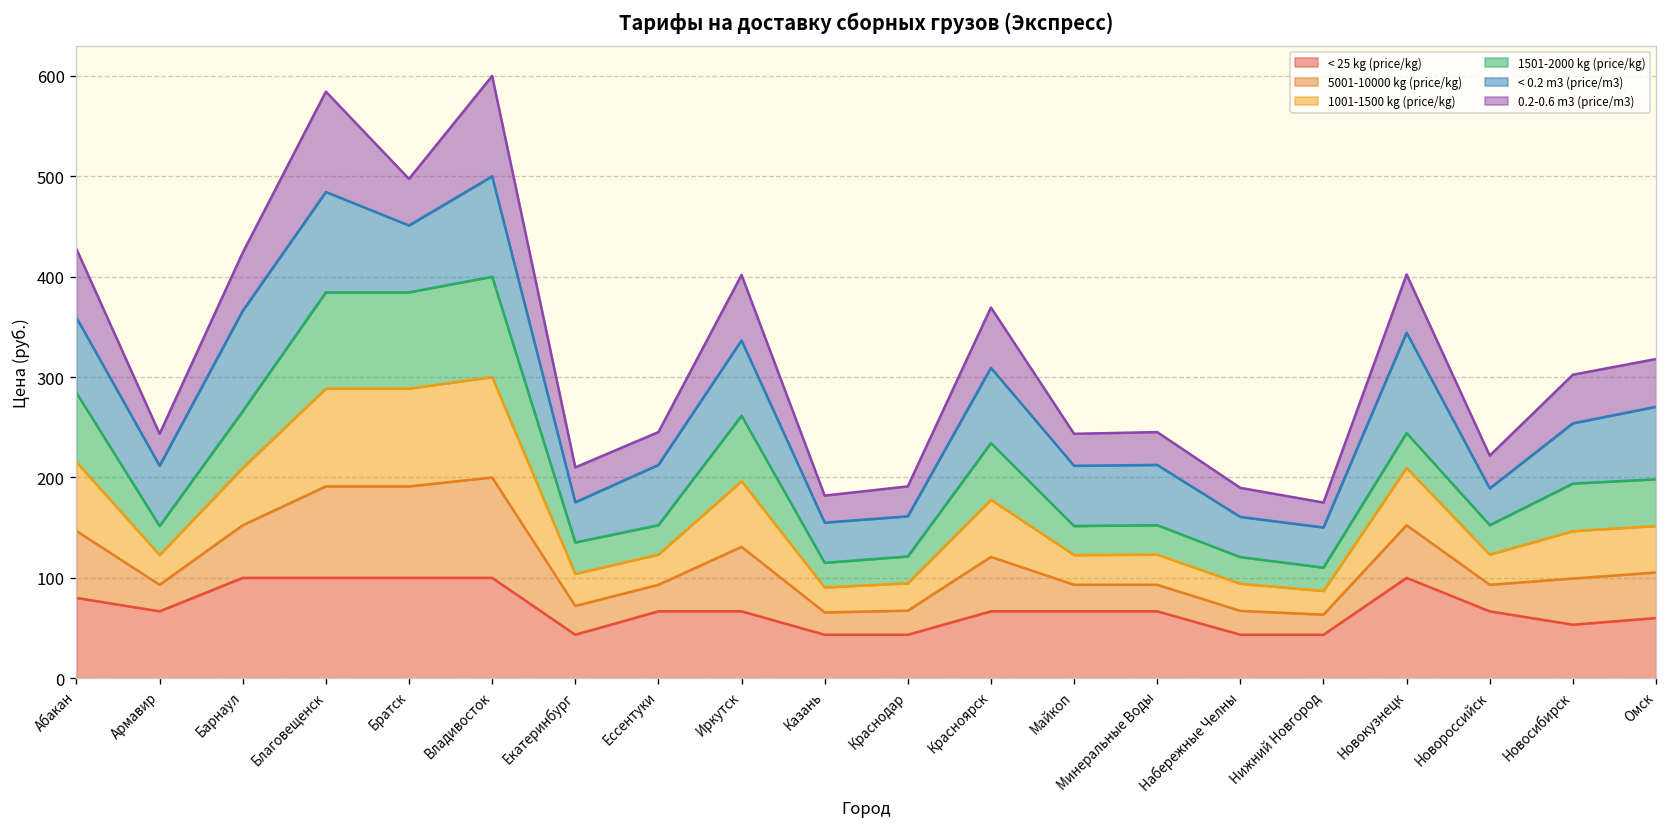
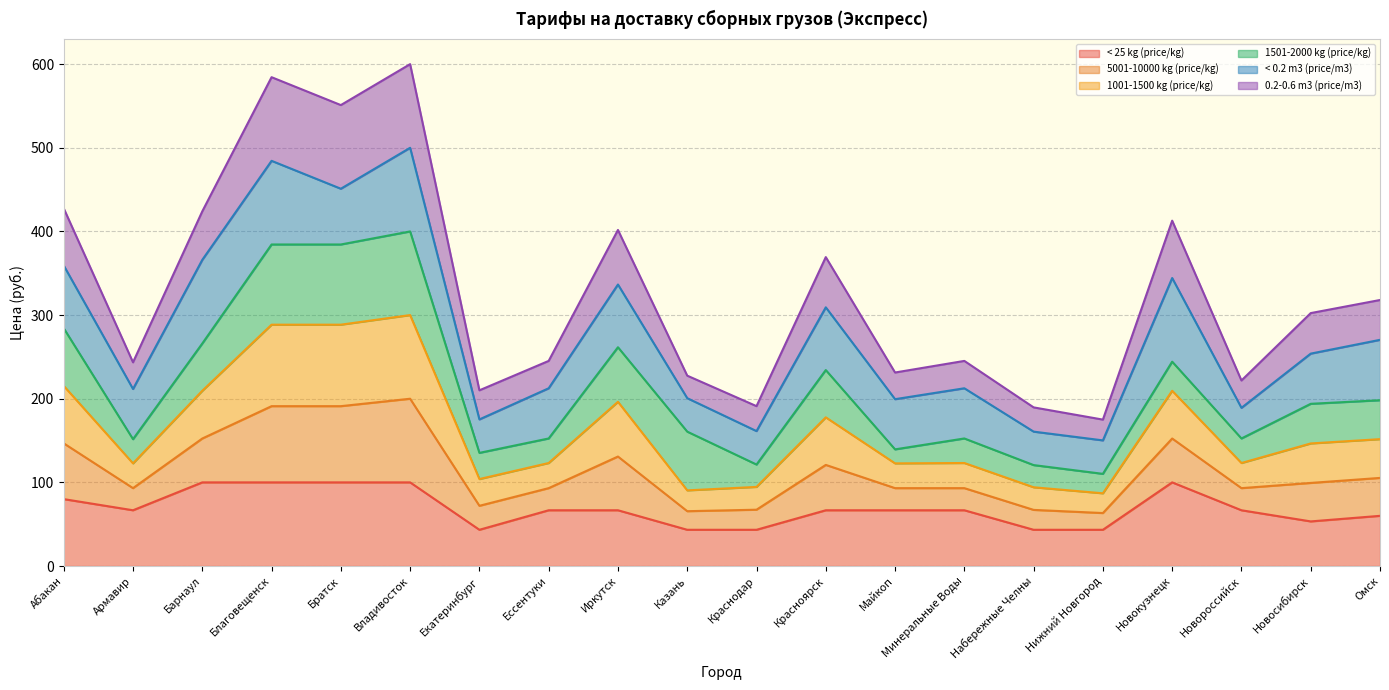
0.2-0.6 m3 (price/m3), Братск: 50 -> 100
1501-2000 kg (price/kg), Казань: 20 -> 70
1501-2000 kg (price/kg), Майкоп: 30 -> 20
0.2-0.6 m3 (price/m3), Новокузнецк: 60 -> 70
